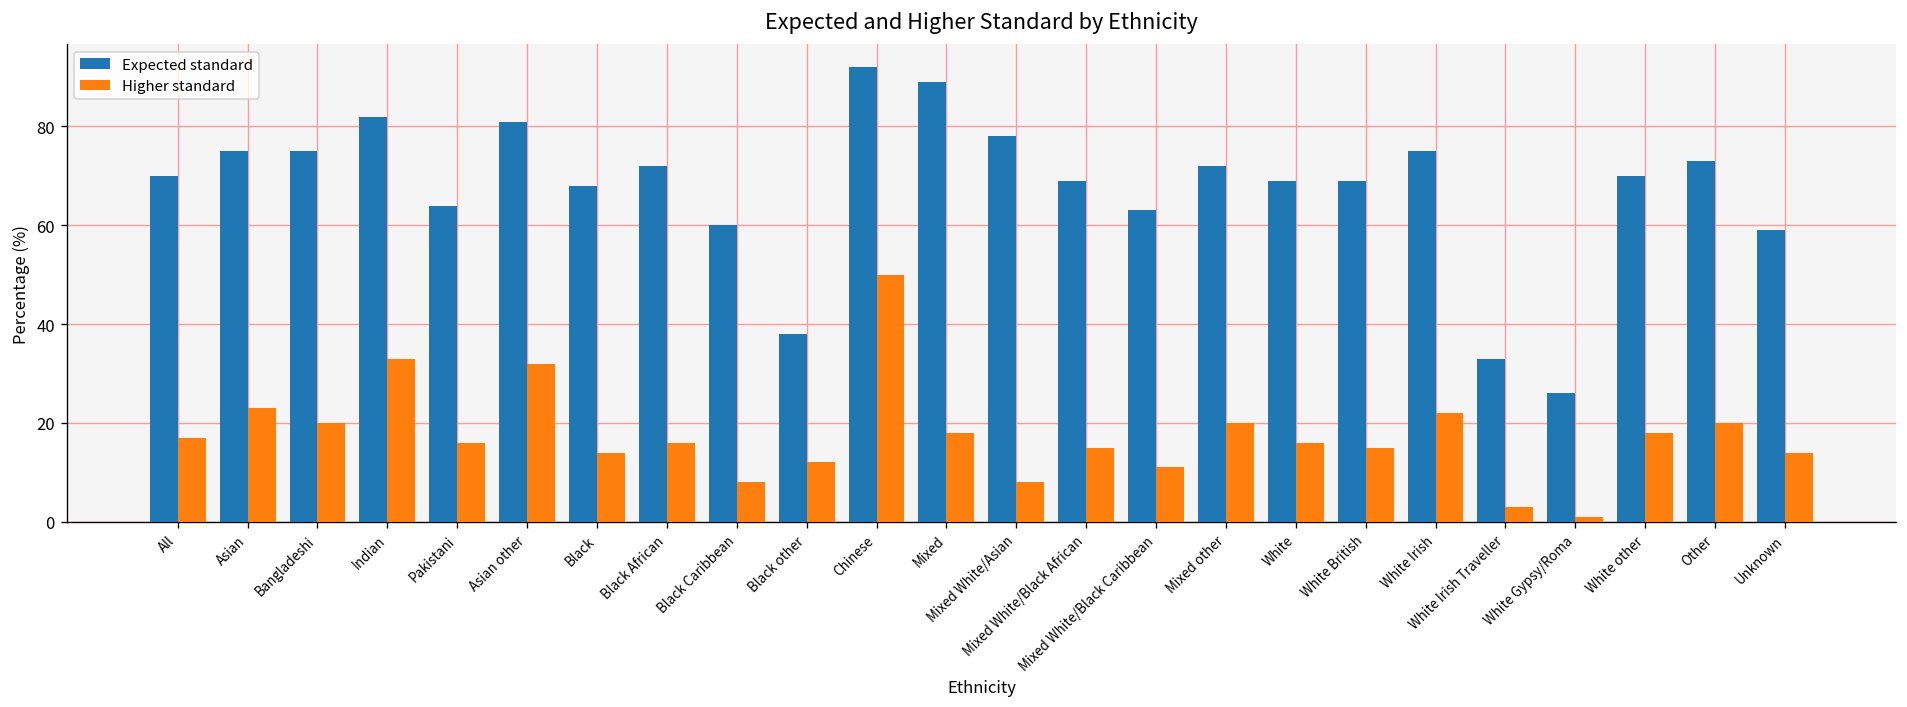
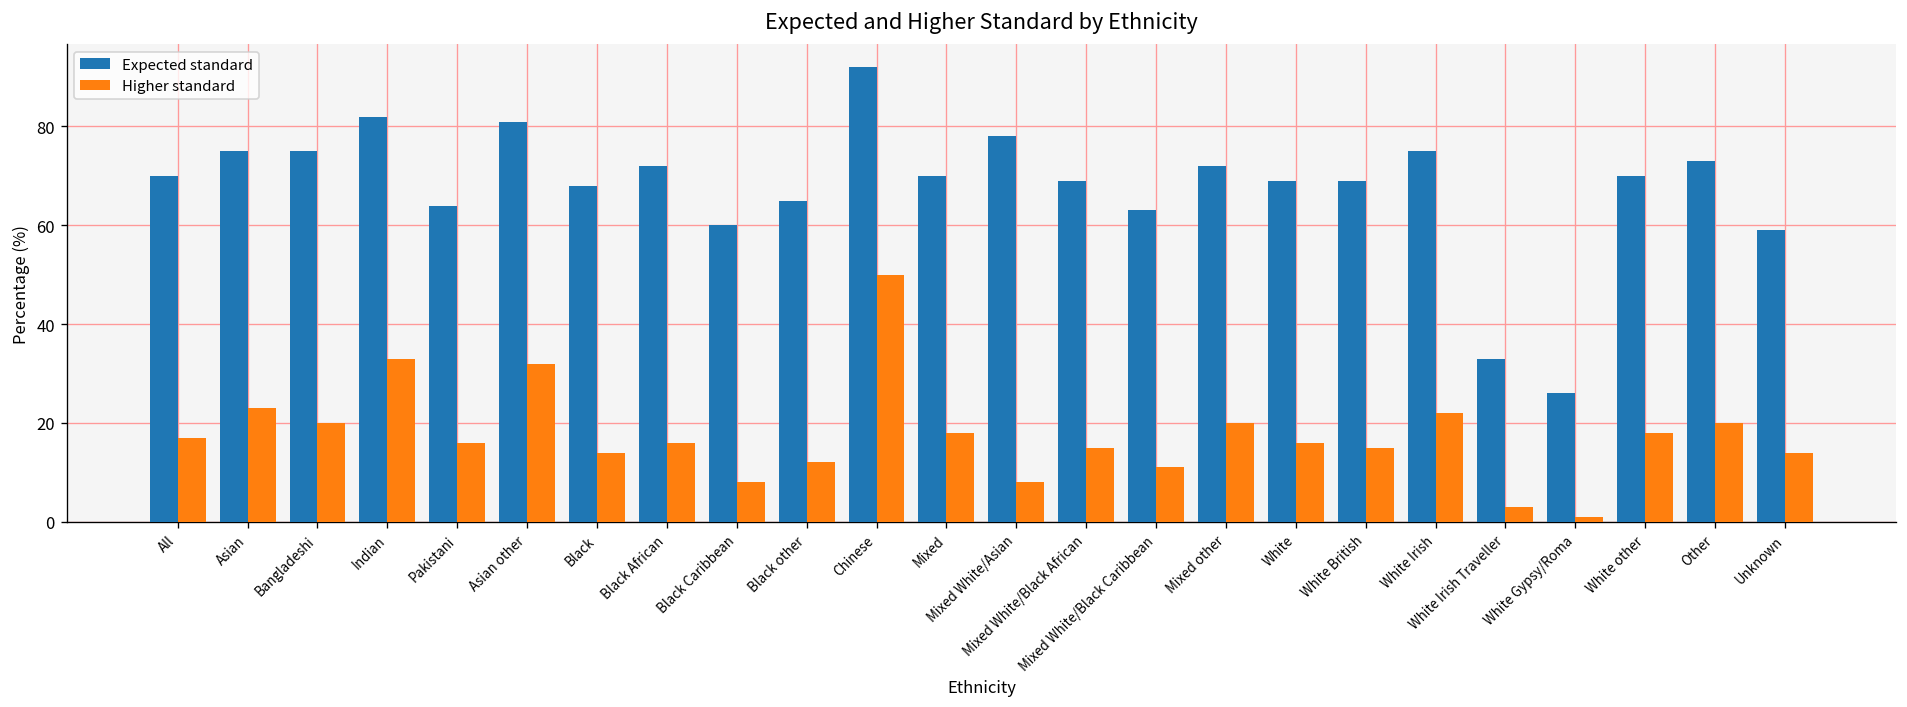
Expected standard, Black other: 38 -> 65
Expected standard, Mixed: 89 -> 70
